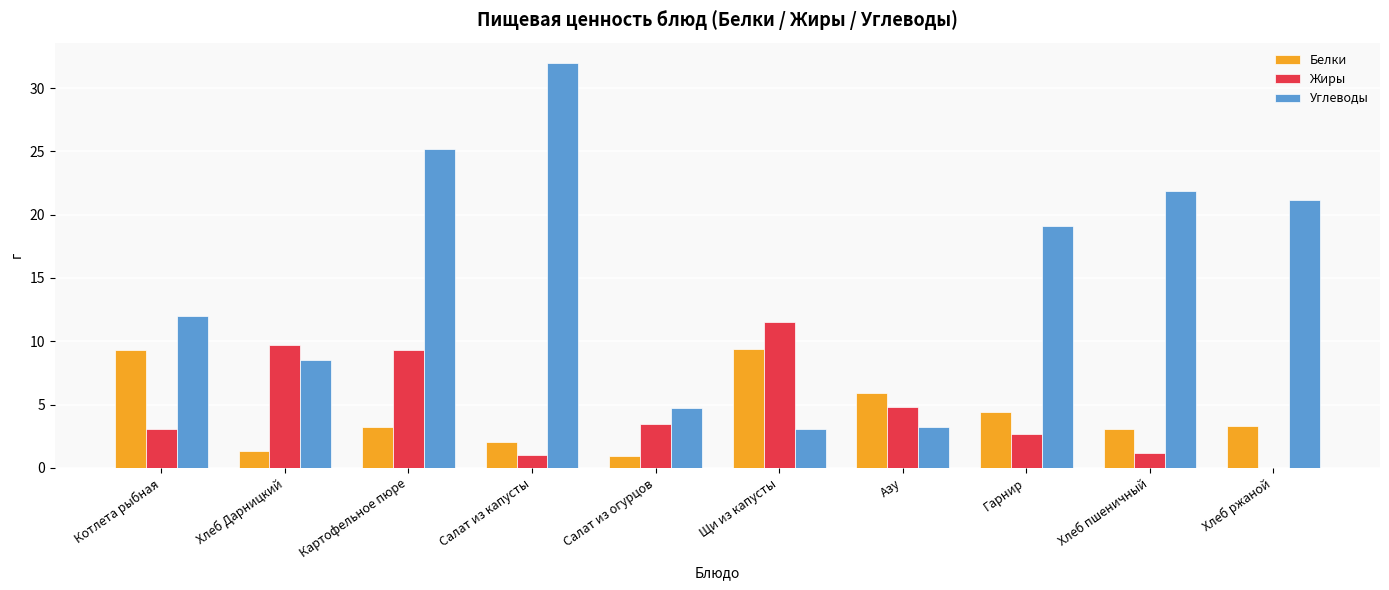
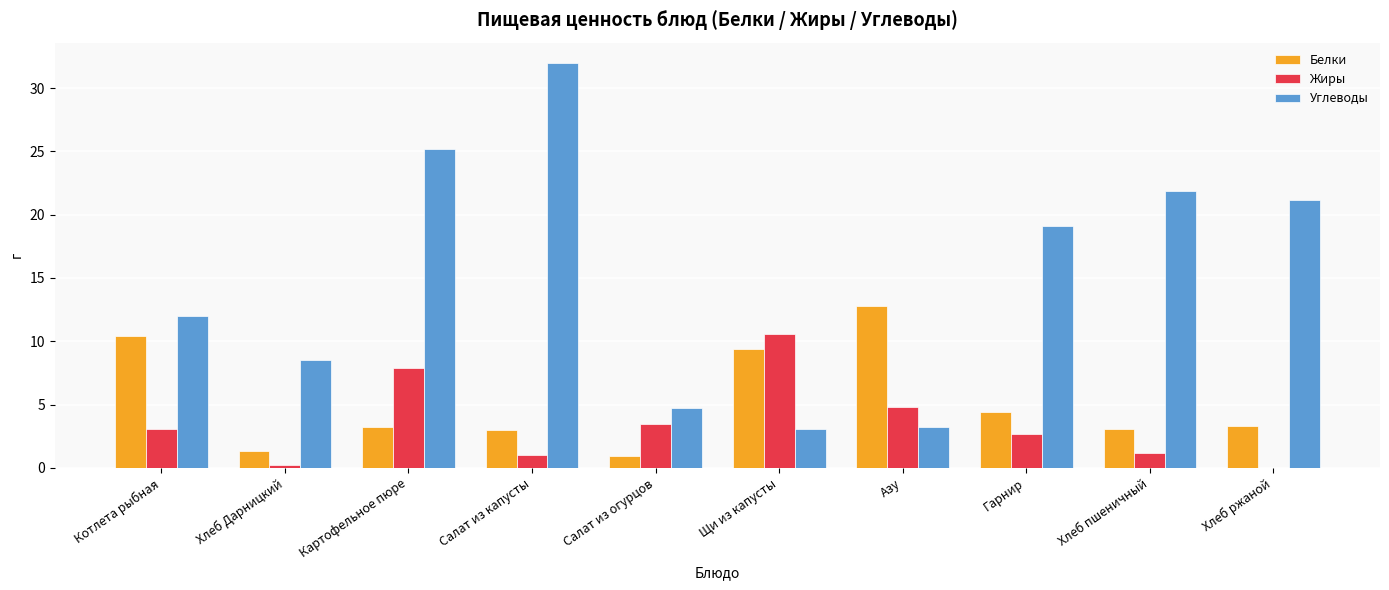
Белки, Котлета рыбная: 9.3 -> 10.4
Жиры, Хлеб Дарницкий: 9.7 -> 0.2
Жиры, Картофельное пюре: 9.3 -> 7.9
Белки, Салат из капусты: 2 -> 3
Жиры, Щи из капусты: 11.5 -> 10.6
Белки, Азу: 5.9 -> 12.8
